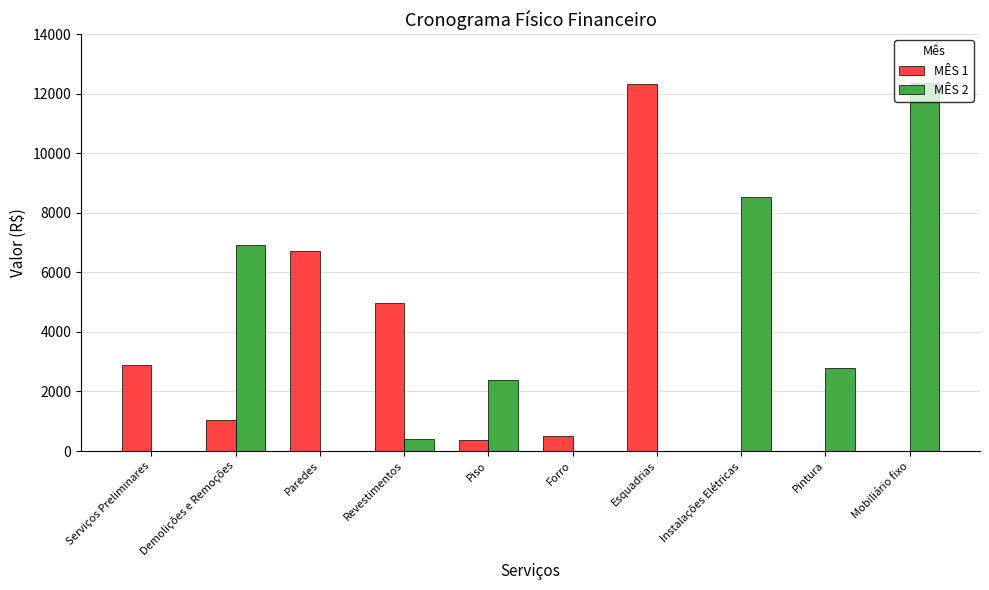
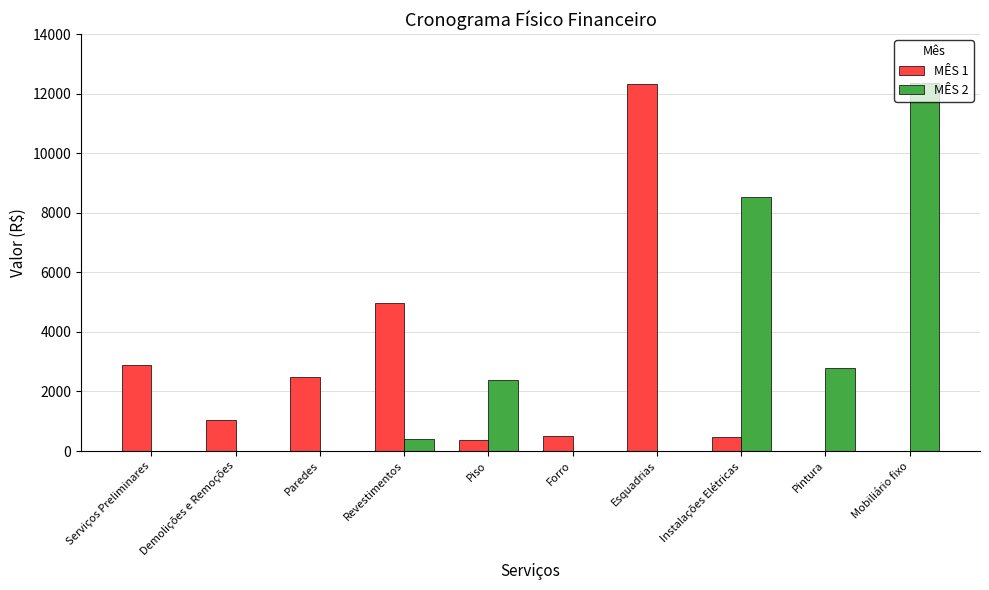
MÊS 2, Demolições e Remoções: 6900 -> 0
MÊS 1, Paredes: 6700 -> 2500
MÊS 1, Instalações Elétricas: 0 -> 500
